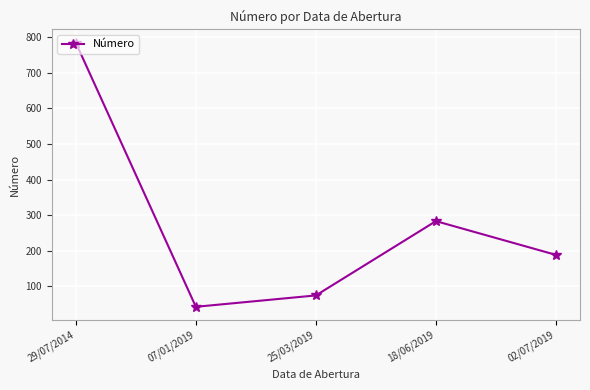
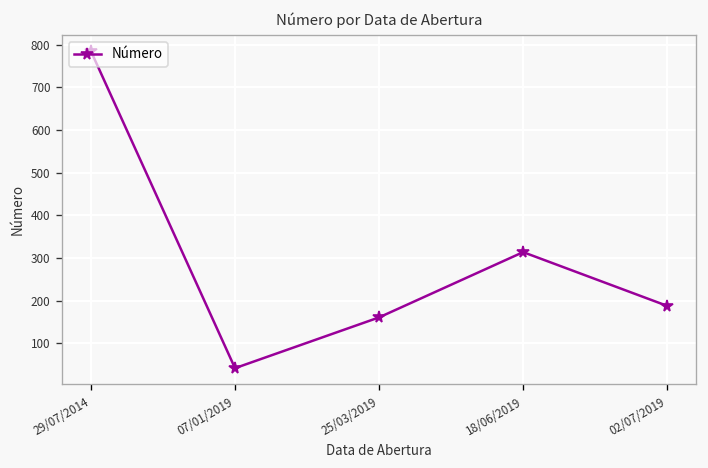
25/03/2019: 70 -> 160
18/06/2019: 280 -> 310
